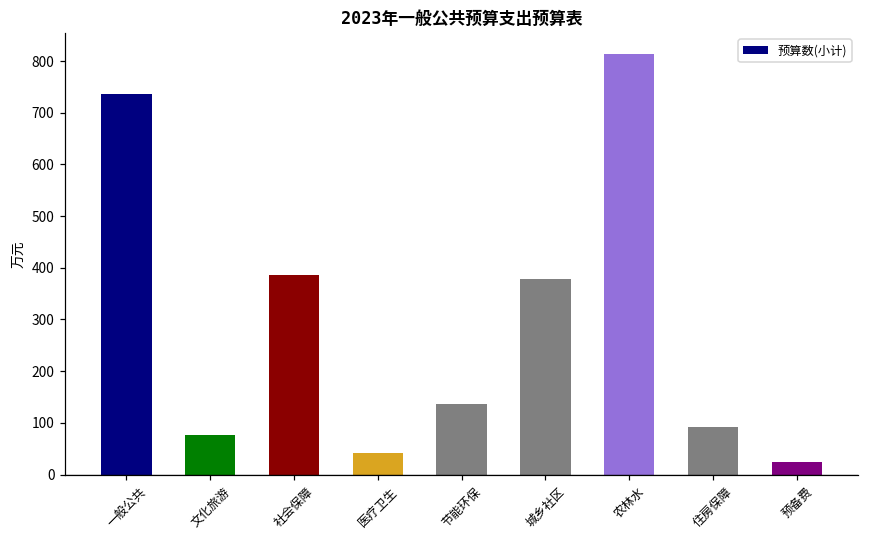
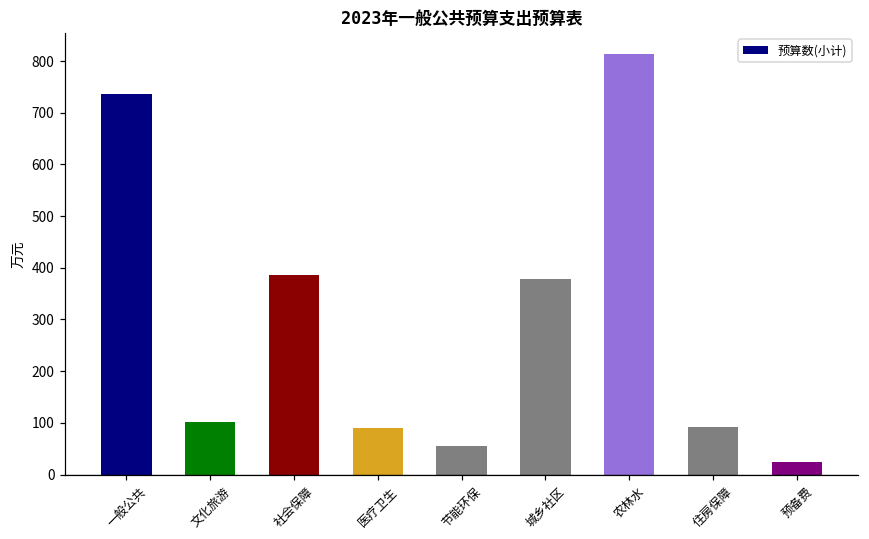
文化旅游: 80 -> 100
医疗卫生: 40 -> 90
节能环保: 140 -> 60
